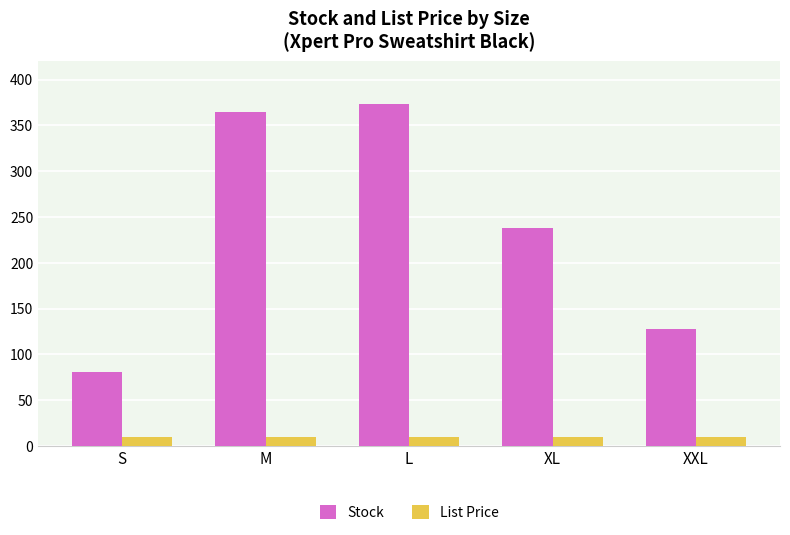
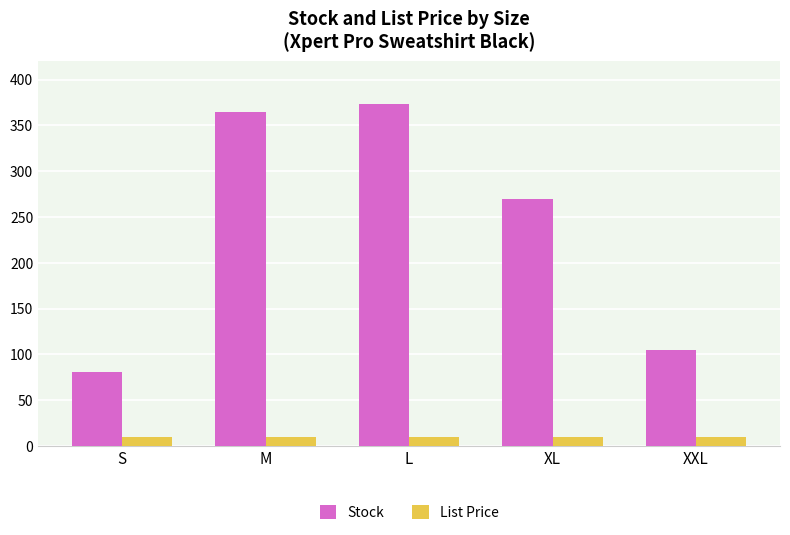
Stock, XL: 240 -> 270
Stock, XXL: 130 -> 100
